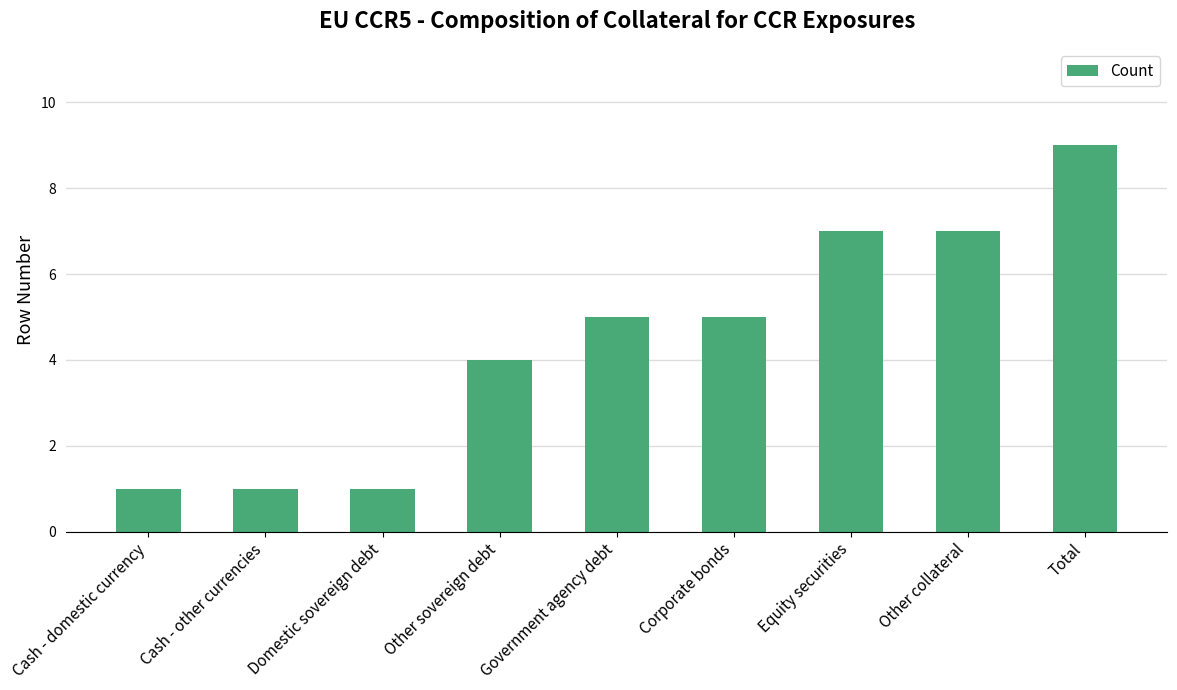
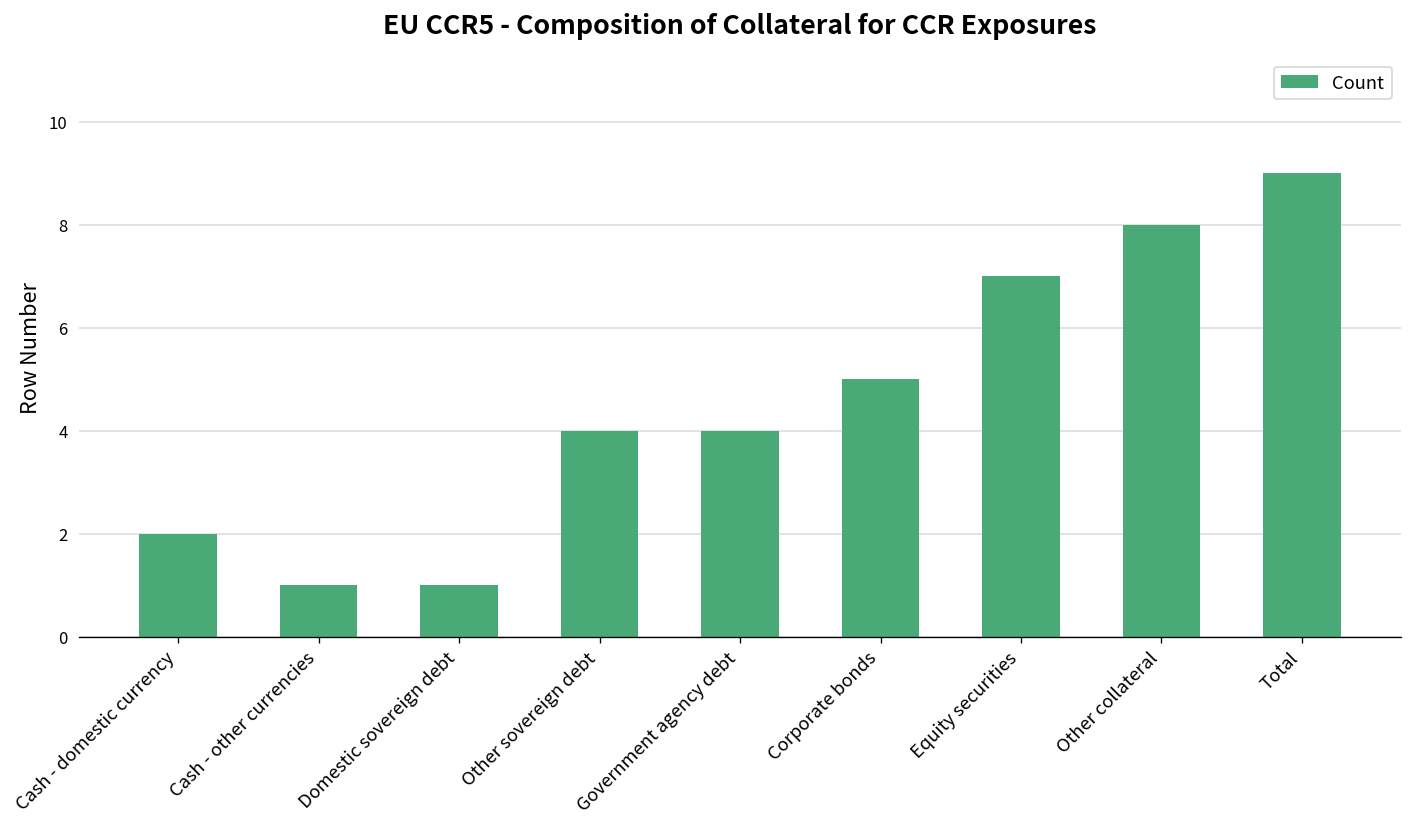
Cash - domestic currency: 1 -> 2
Government agency debt: 5 -> 4
Other collateral: 7 -> 8
